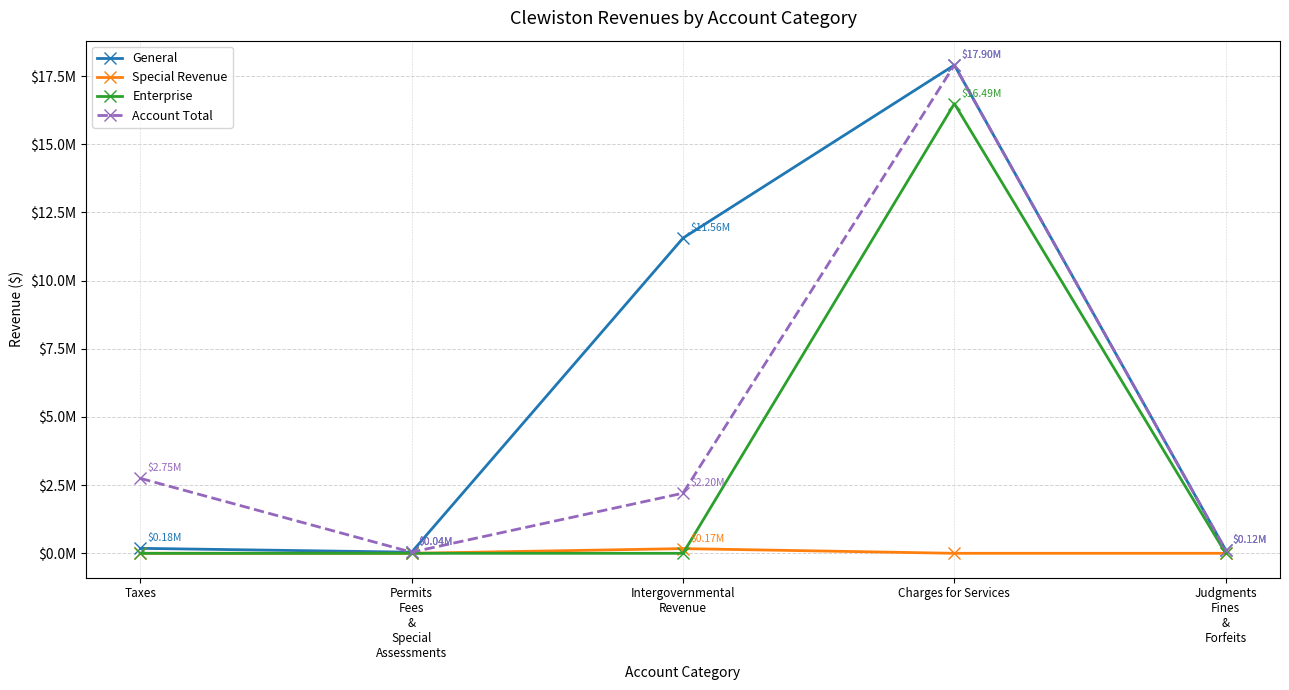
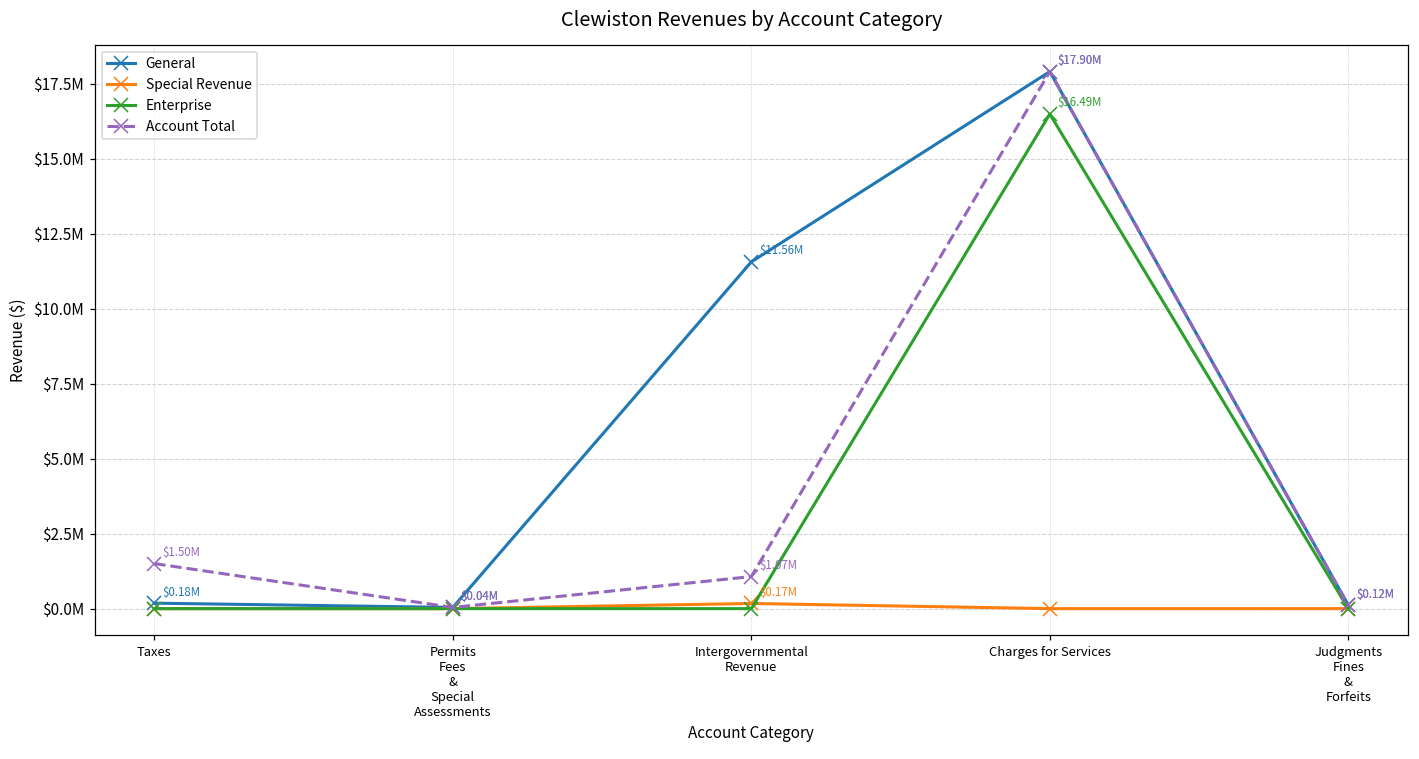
Account Total, Taxes: $2.75M -> $1.50M
Account Total, Intergovernmental Revenue: $2.20M -> $1.07M
